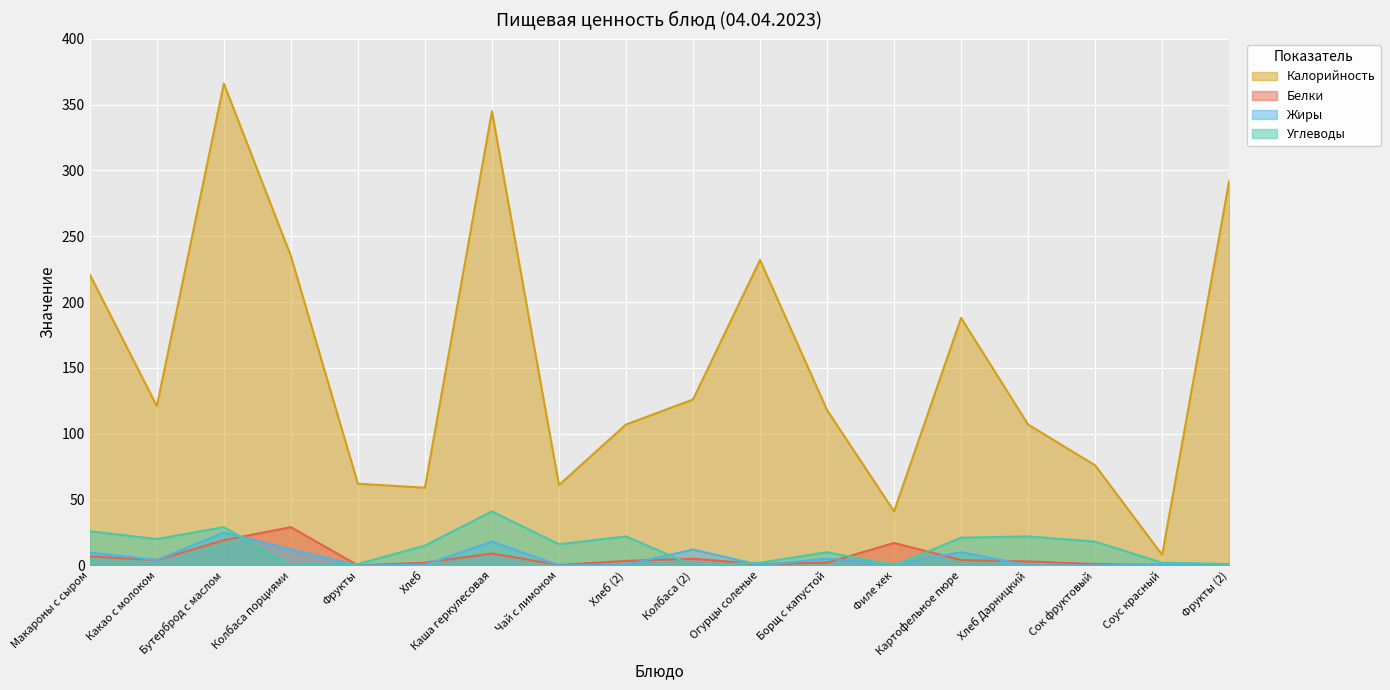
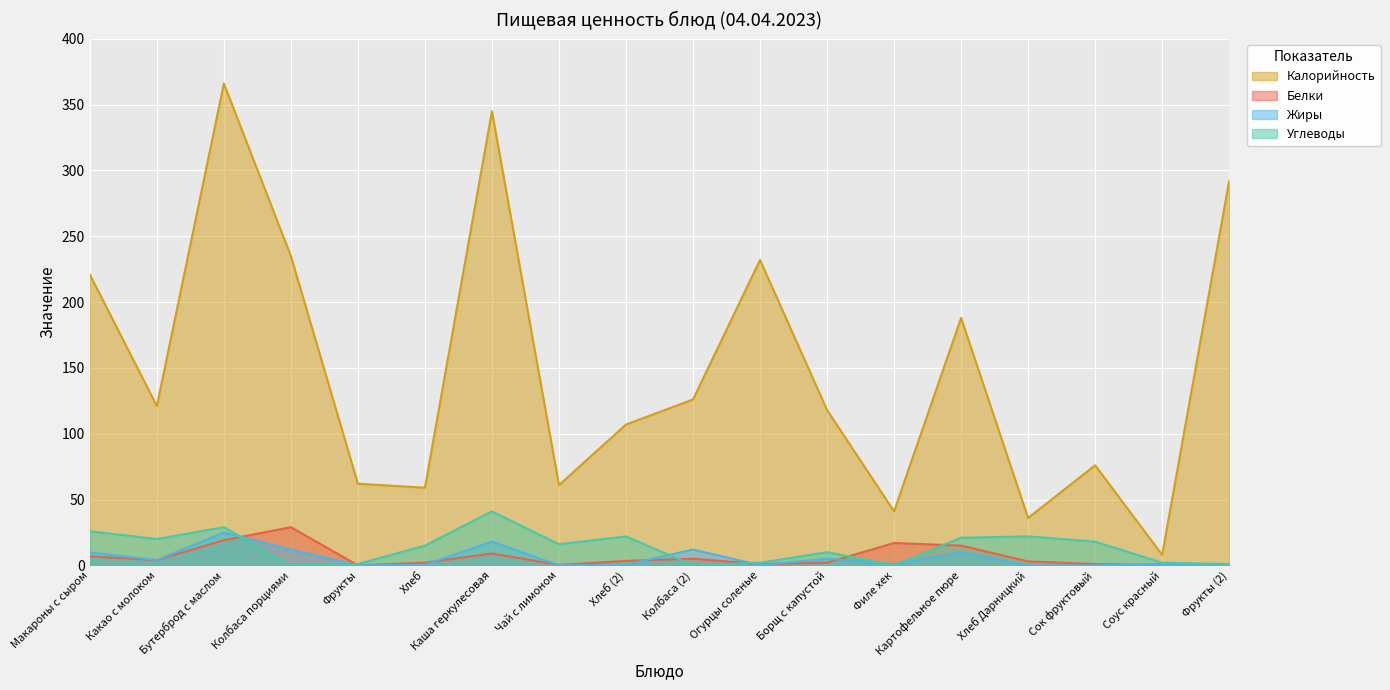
Белки, Картофельное пюре: 4 -> 15
Калорийность, Хлеб Дарницкий: 107 -> 36
